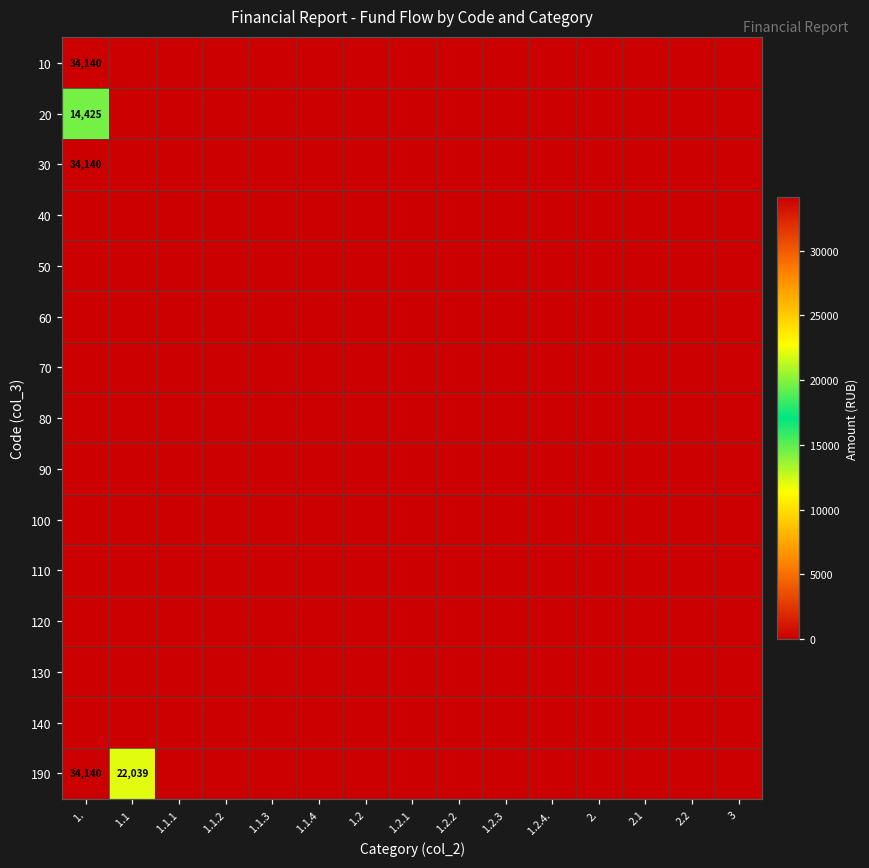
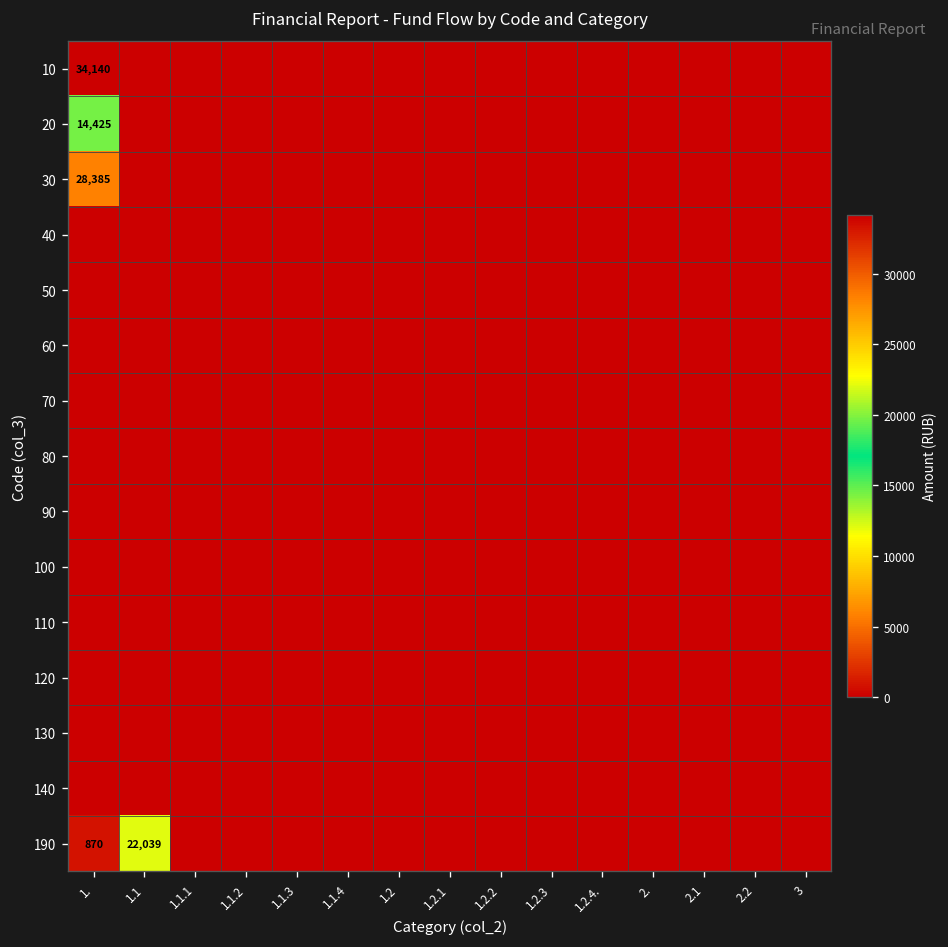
30, 1.: 34,140 -> 28,385
190, 1.: 34,140 -> 870
